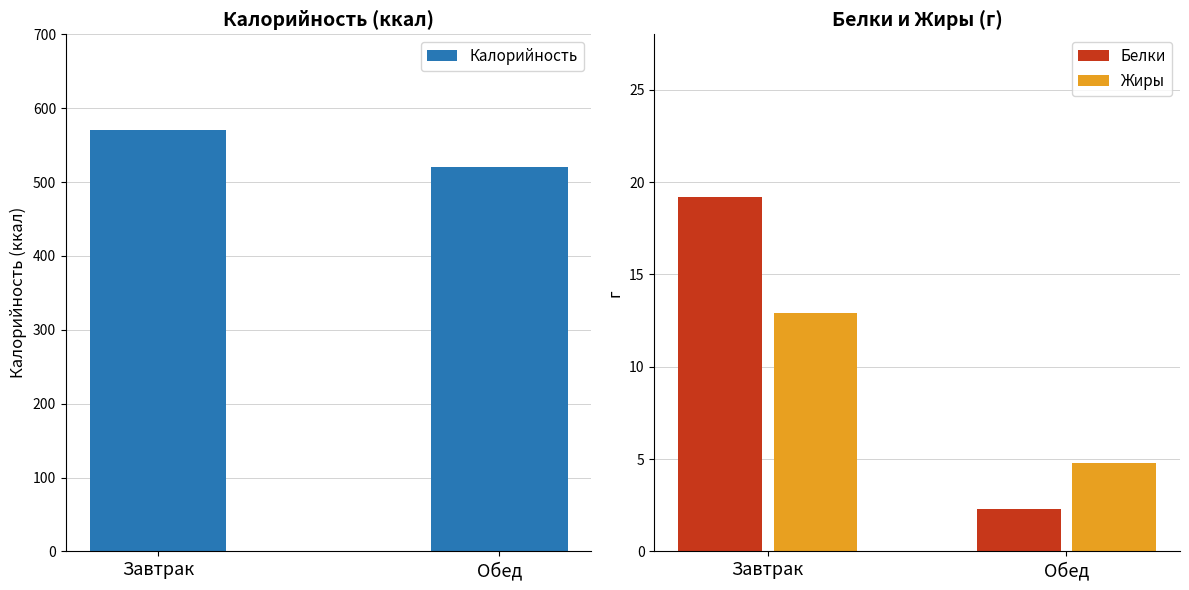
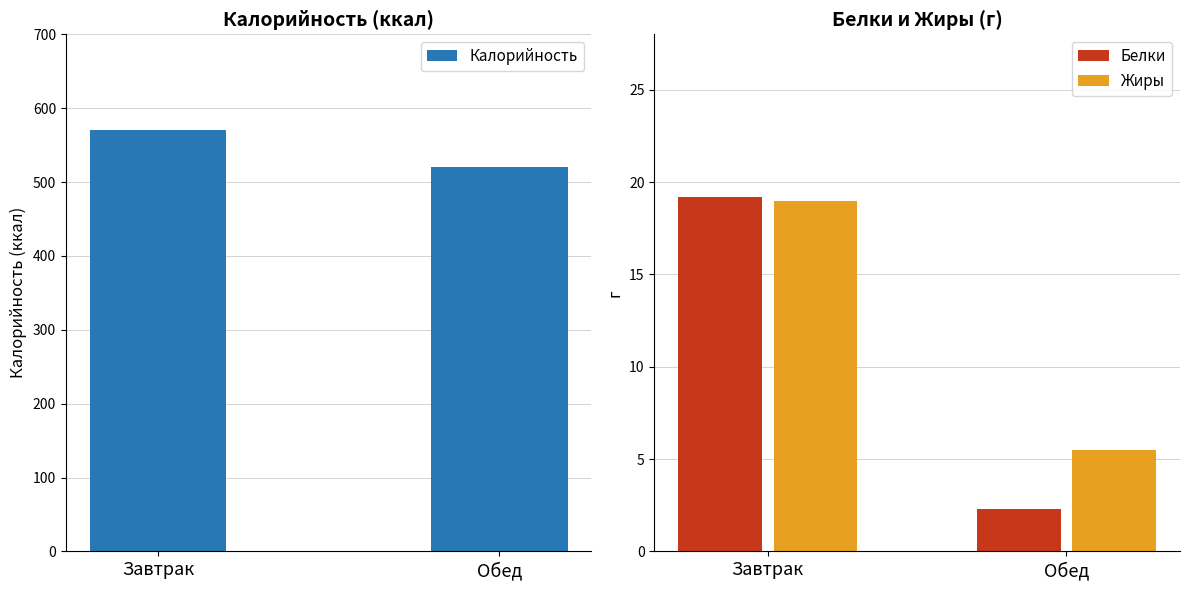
Белки и Жиры (г), Жиры, Завтрак: 12.9 -> 19.0
Белки и Жиры (г), Жиры, Обед: 4.8 -> 5.5
